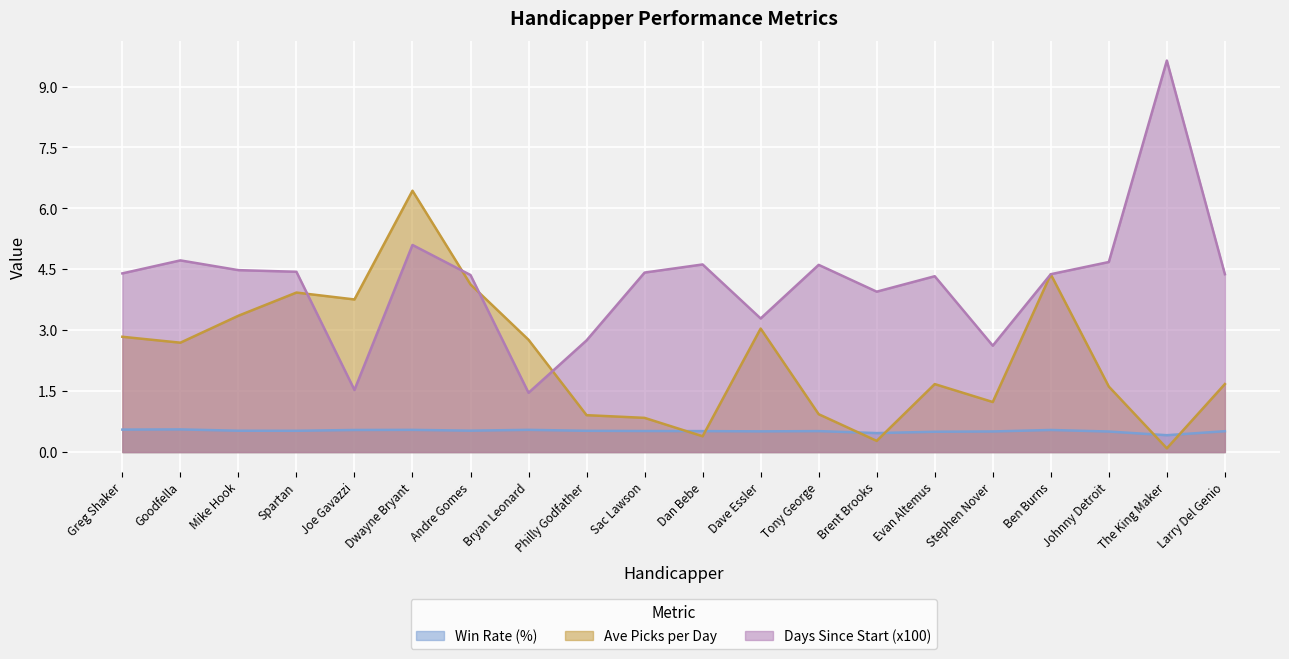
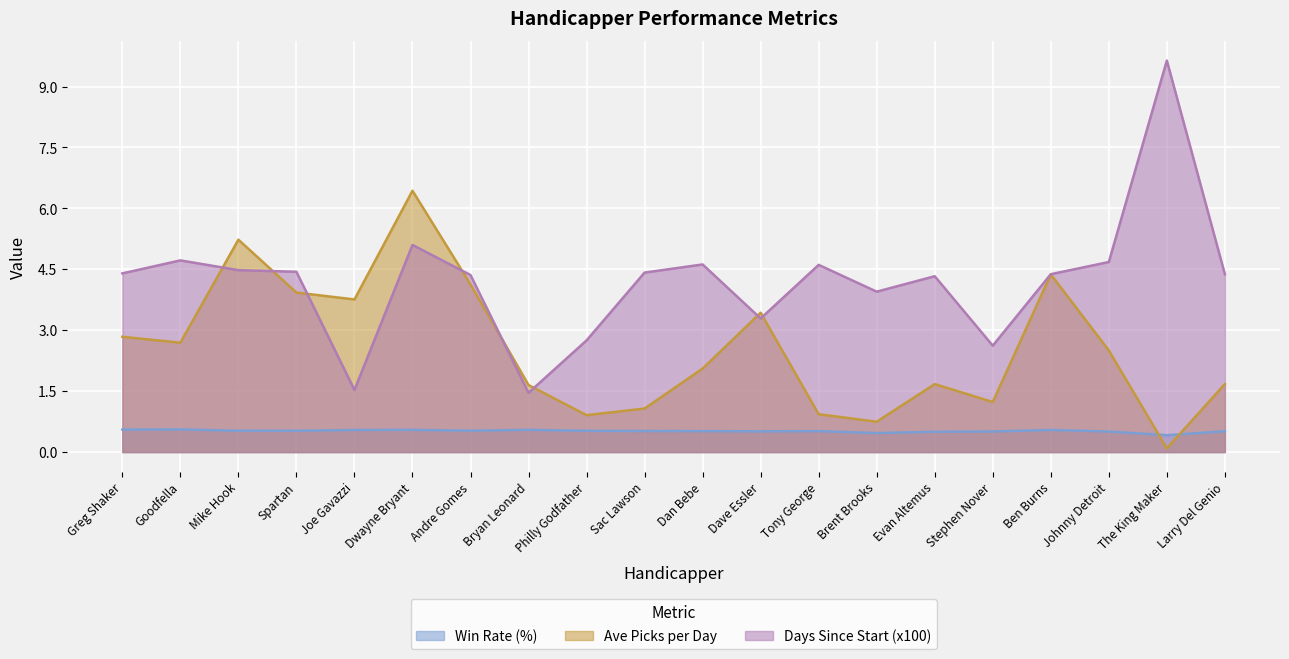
Ave Picks per Day, Mike Hook: 3.4 -> 5.2
Ave Picks per Day, Bryan Leonard: 2.8 -> 1.7
Ave Picks per Day, Sac Lawson: 0.8 -> 1.1
Ave Picks per Day, Dan Bebe: 0.4 -> 2.1
Ave Picks per Day, Dave Essler: 3.0 -> 3.4
Ave Picks per Day, Brent Brooks: 0.3 -> 0.7
Ave Picks per Day, Johnny Detroit: 1.6 -> 2.5
